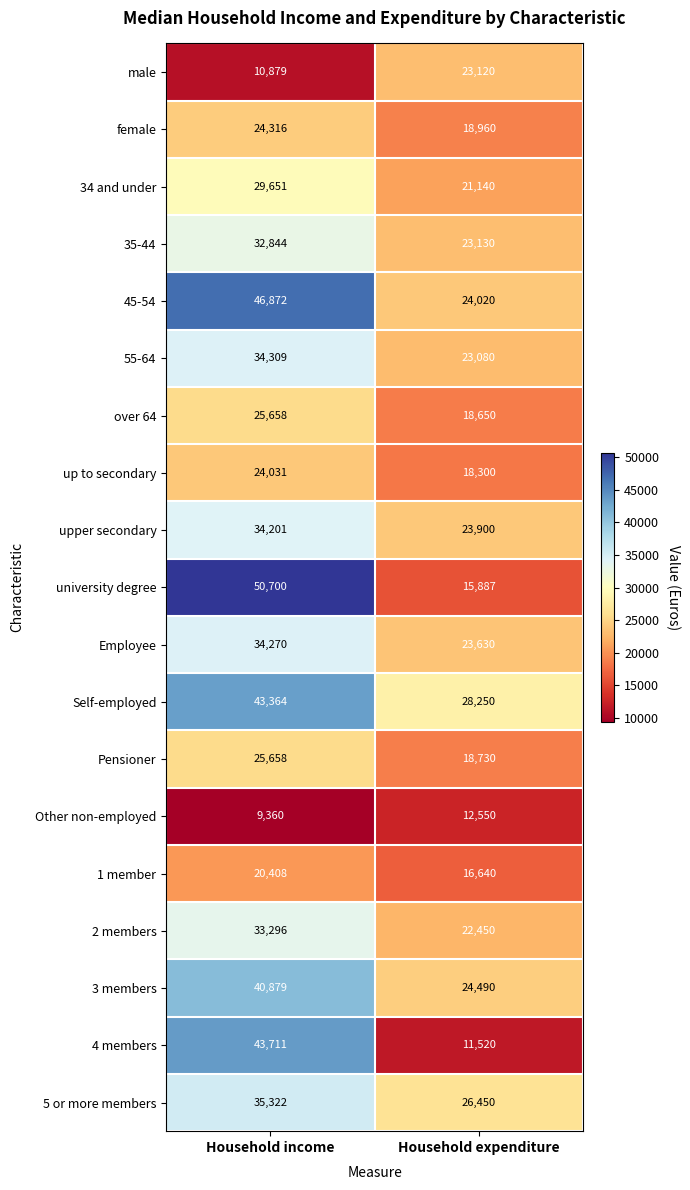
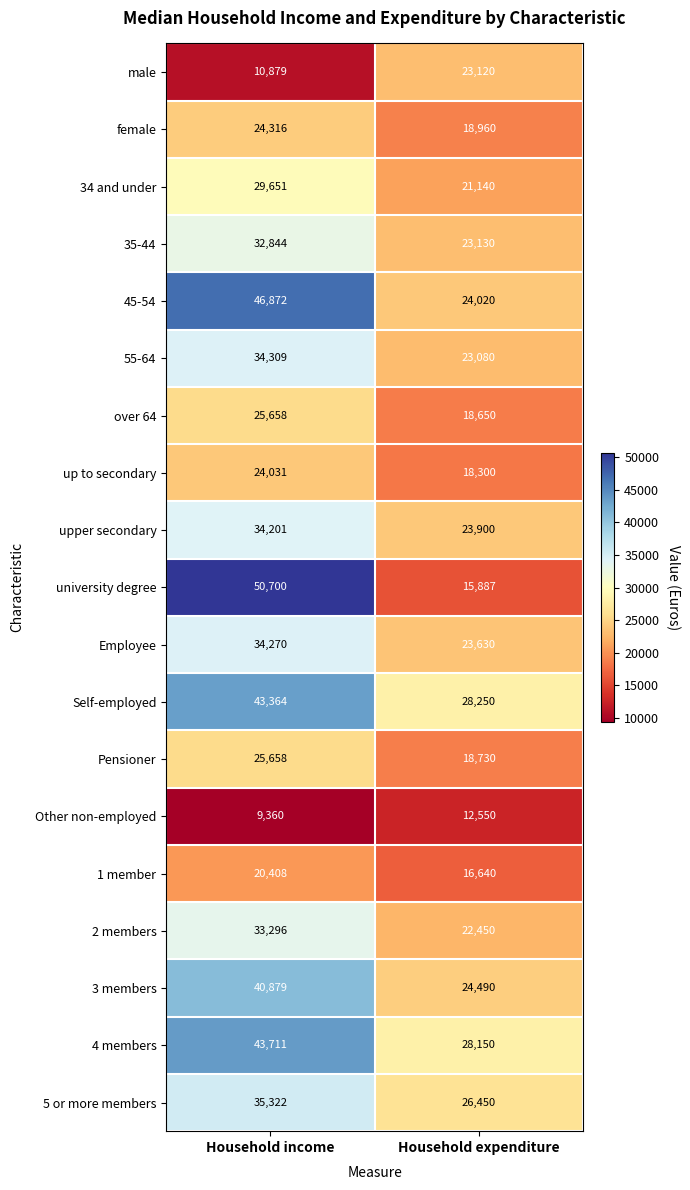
4 members, Household expenditure: 11,520 -> 28,150
